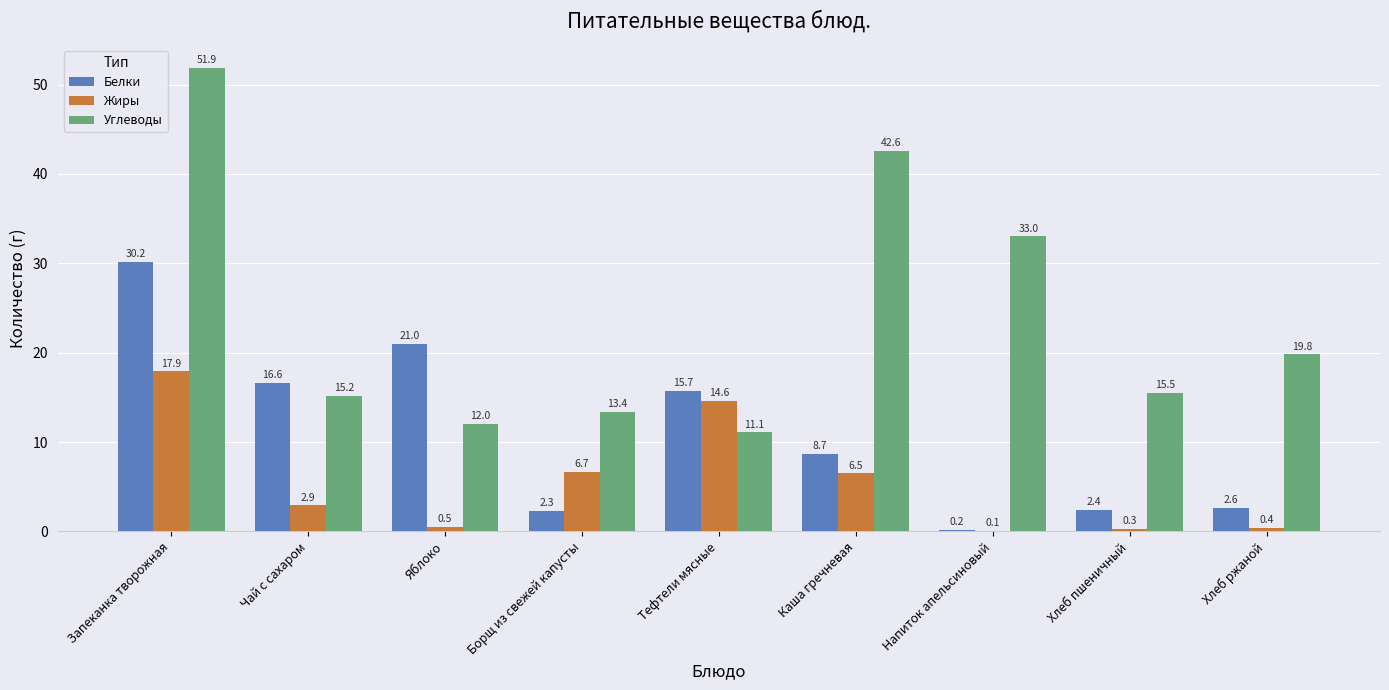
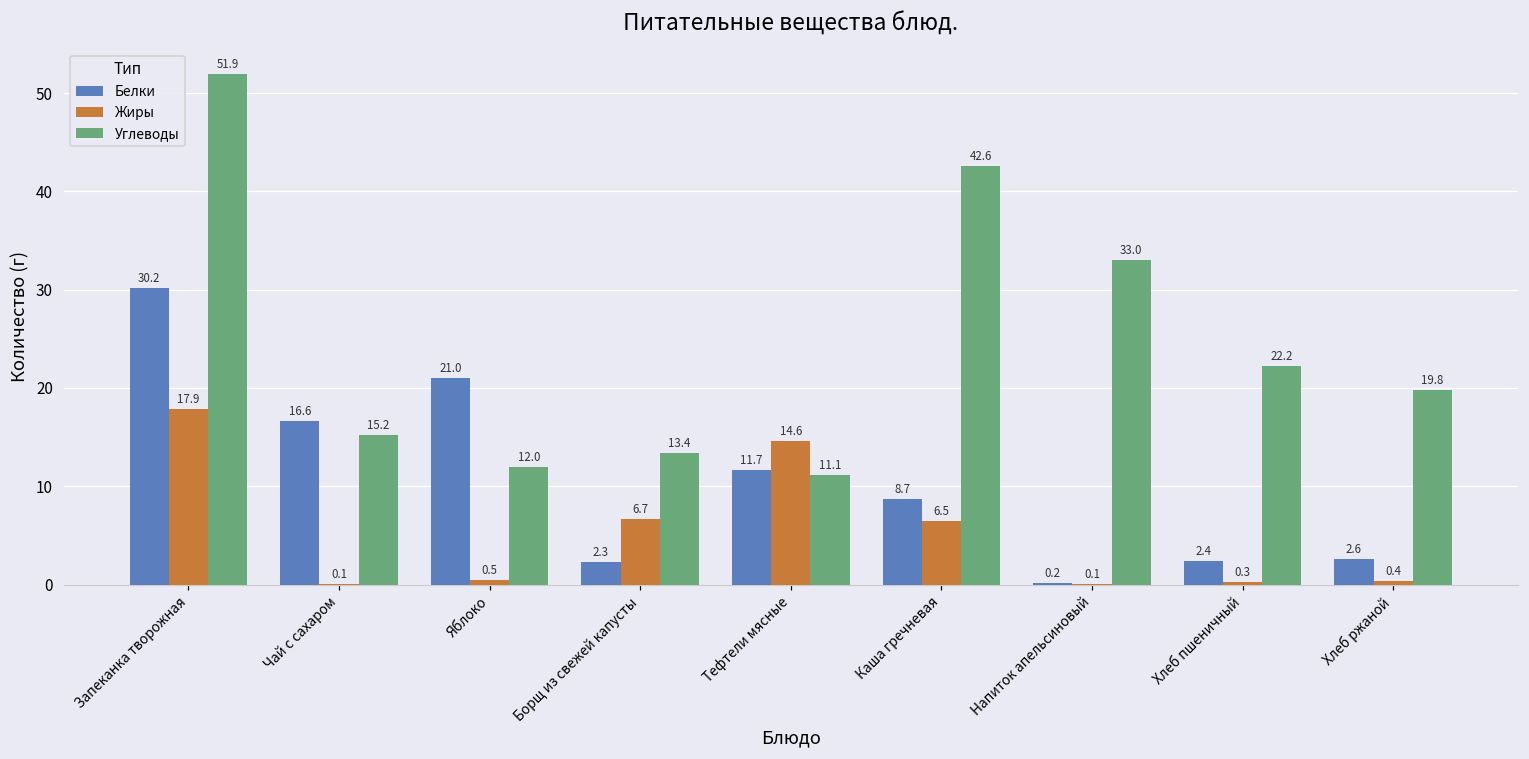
Жиры, Чай с сахаром: 2.9 -> 0.1
Белки, Тефтели мясные: 15.7 -> 11.7
Углеводы, Хлеб пшеничный: 15.5 -> 22.2
